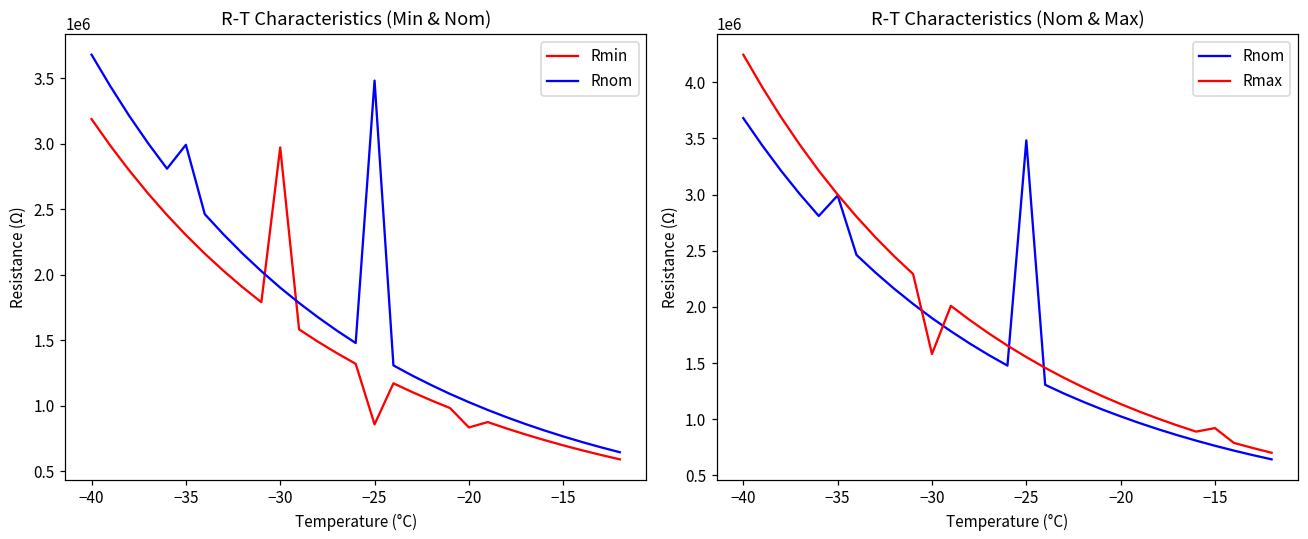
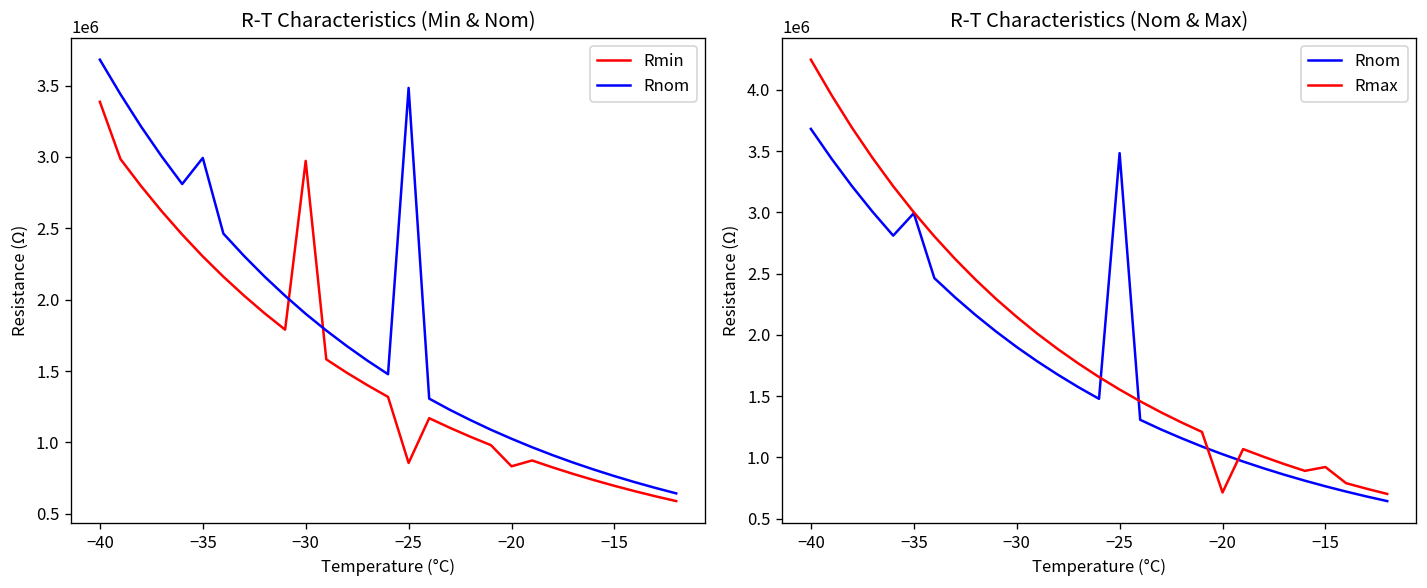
R-T Characteristics (Min & Nom), Rmin, −40: 3190000 -> 3390000
R-T Characteristics (Nom & Max), Rmax, −30: 1580000 -> 2150000
R-T Characteristics (Nom & Max), Rmax, −20: 1140000 -> 710000
